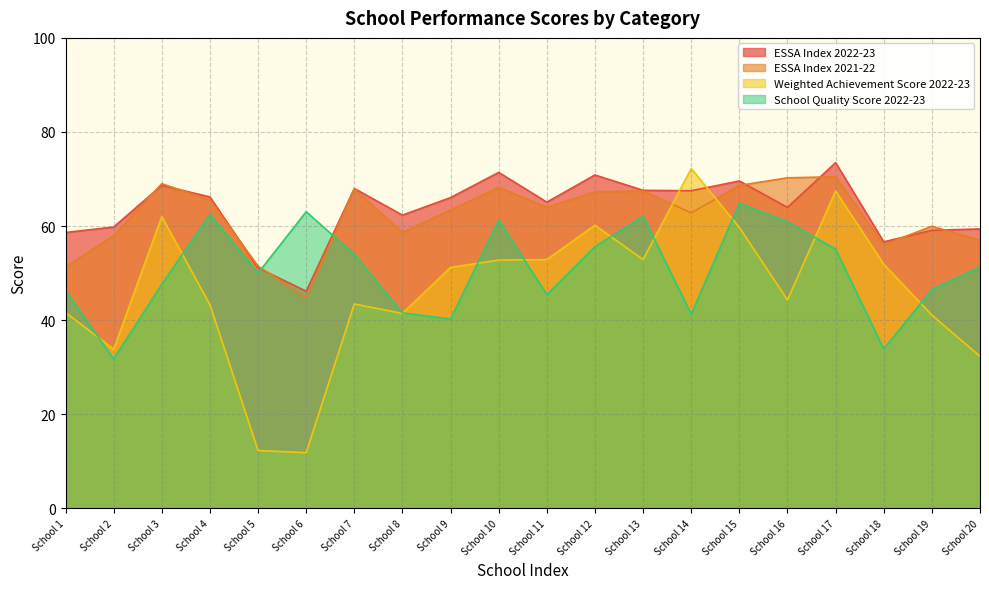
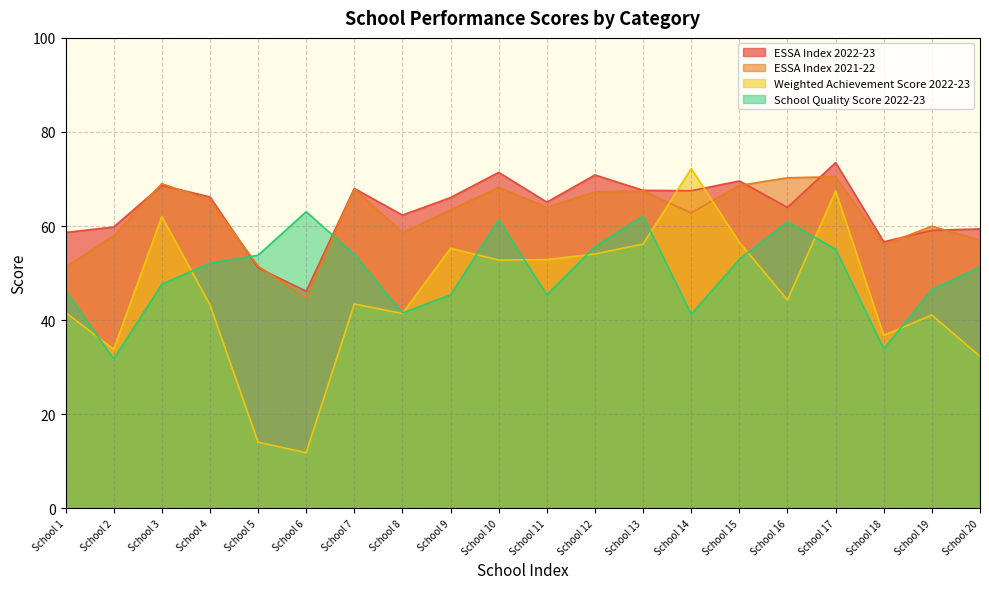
School Quality Score 2022-23, School 4: 62 -> 52
Weighted Achievement Score 2022-23, School 5: 12 -> 14
School Quality Score 2022-23, School 5: 50 -> 54
Weighted Achievement Score 2022-23, School 9: 51 -> 55
School Quality Score 2022-23, School 9: 40 -> 45
Weighted Achievement Score 2022-23, School 12: 60 -> 54
Weighted Achievement Score 2022-23, School 13: 53 -> 56
Weighted Achievement Score 2022-23, School 15: 60 -> 57
School Quality Score 2022-23, School 15: 65 -> 53
Weighted Achievement Score 2022-23, School 18: 52 -> 37
